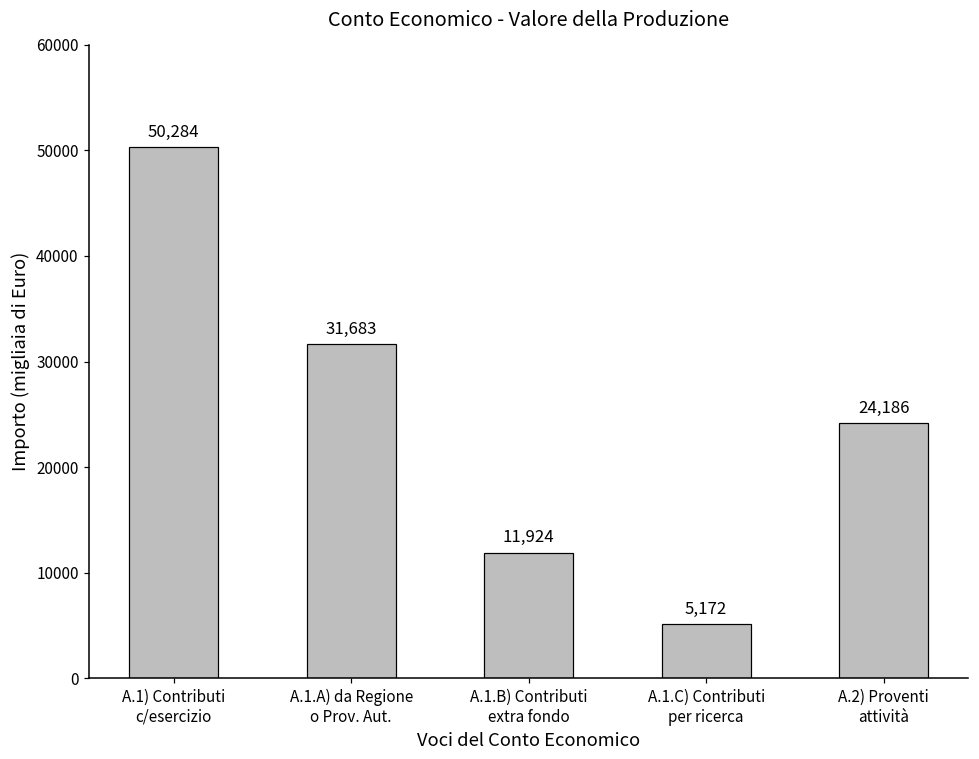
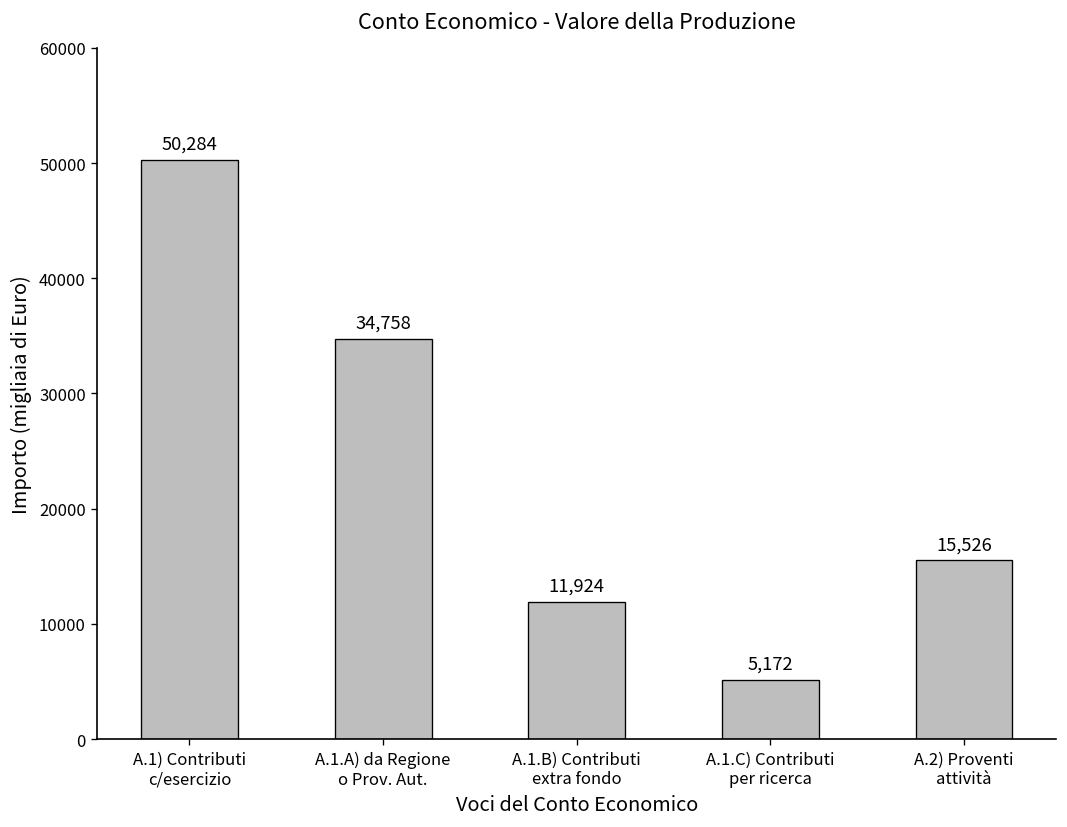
A.1.A) da Regione o Prov. Aut.: 31,683 -> 34,758
A.2) Proventi attività: 24,186 -> 15,526
